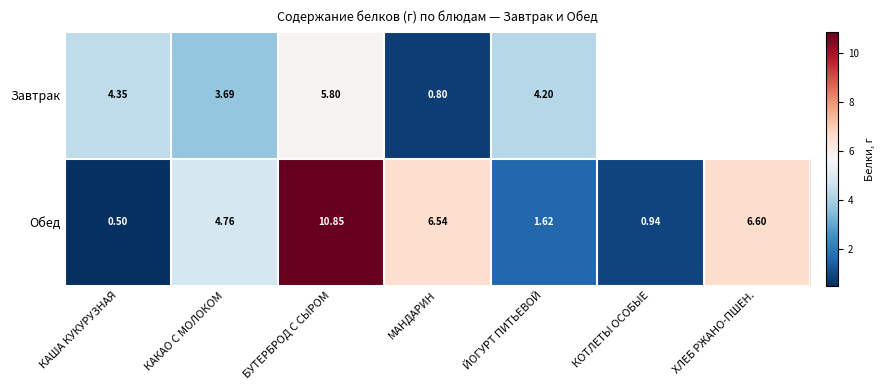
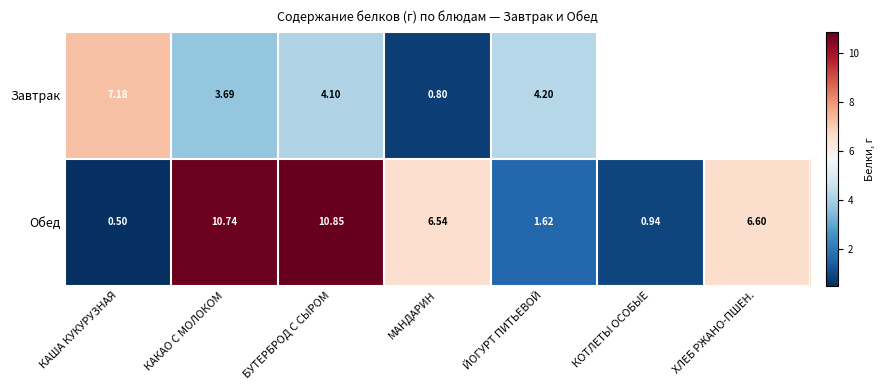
Завтрак, КАША КУКУРУЗНАЯ: 4.35 -> 7.18
Завтрак, БУТЕРБРОД С СЫРОМ: 5.80 -> 4.10
Обед, КАКАО С МОЛОКОМ: 4.76 -> 10.74
